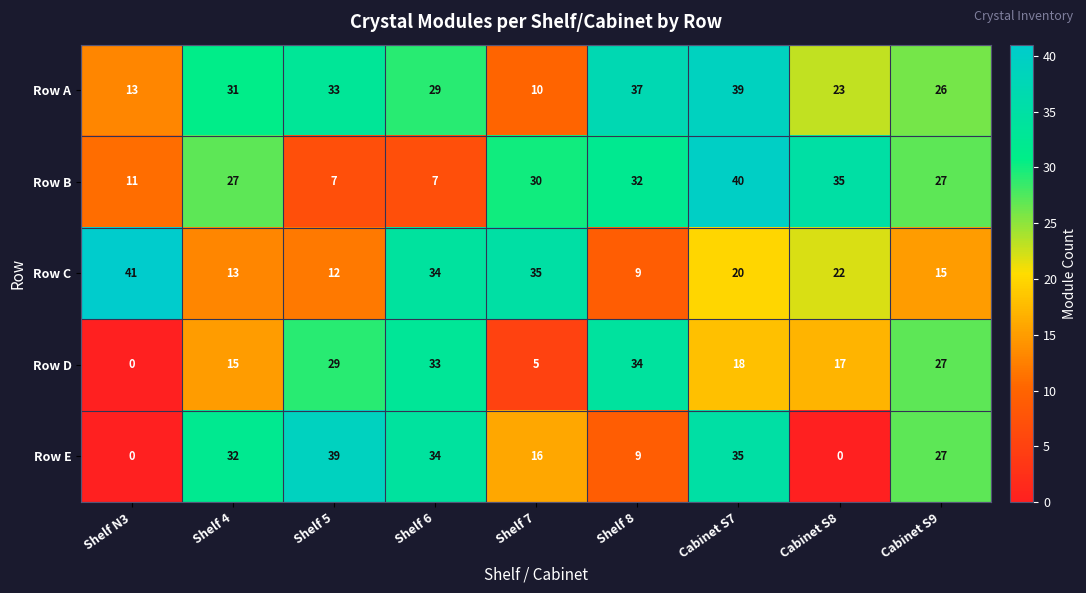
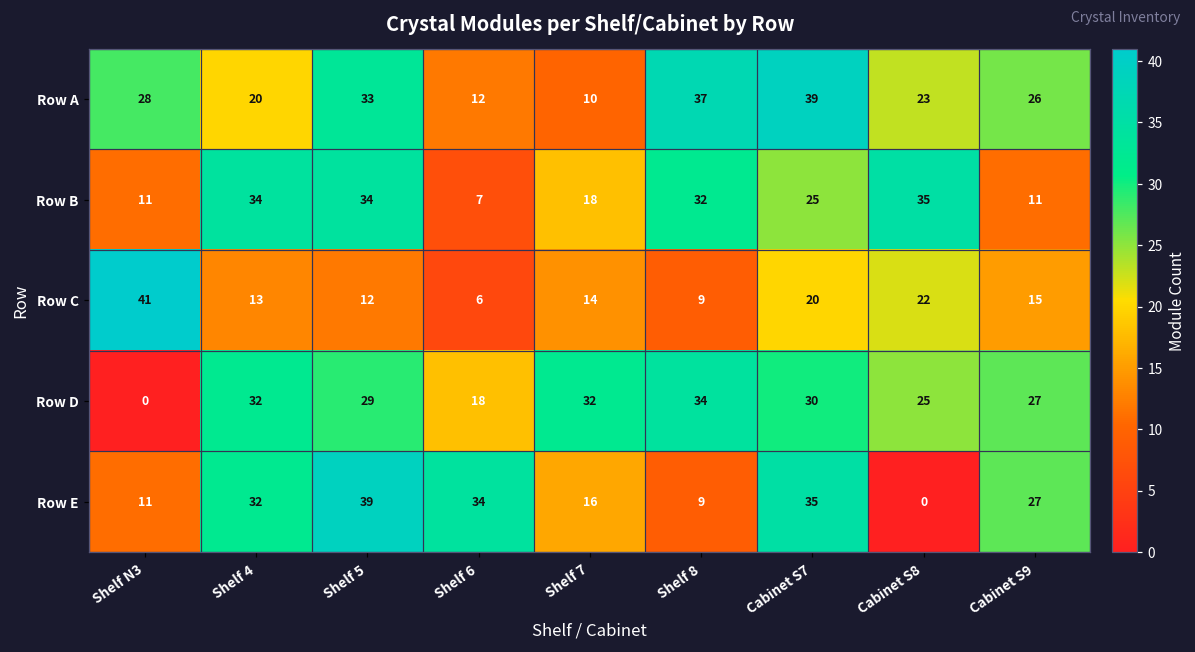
Row A, Shelf N3: 13 -> 28
Row A, Shelf 4: 31 -> 20
Row A, Shelf 6: 29 -> 12
Row B, Shelf 4: 27 -> 34
Row B, Shelf 5: 7 -> 34
Row B, Shelf 7: 30 -> 18
Row B, Cabinet S7: 40 -> 25
Row B, Cabinet S9: 27 -> 11
Row C, Shelf 6: 34 -> 6
Row C, Shelf 7: 35 -> 14
Row D, Shelf 4: 15 -> 32
Row D, Shelf 6: 33 -> 18
Row D, Shelf 7: 5 -> 32
Row D, Cabinet S7: 18 -> 30
Row D, Cabinet S8: 17 -> 25
Row E, Shelf N3: 0 -> 11
